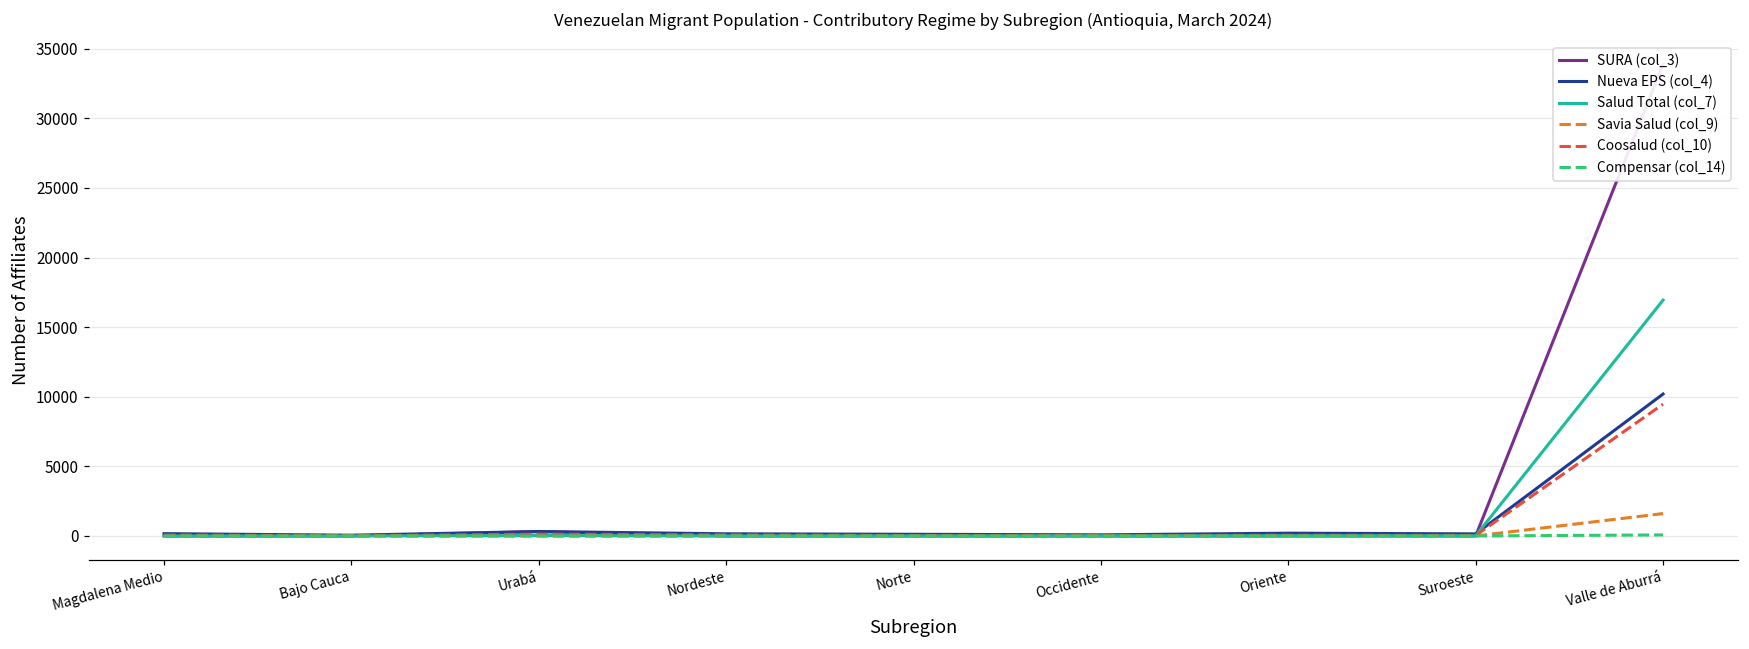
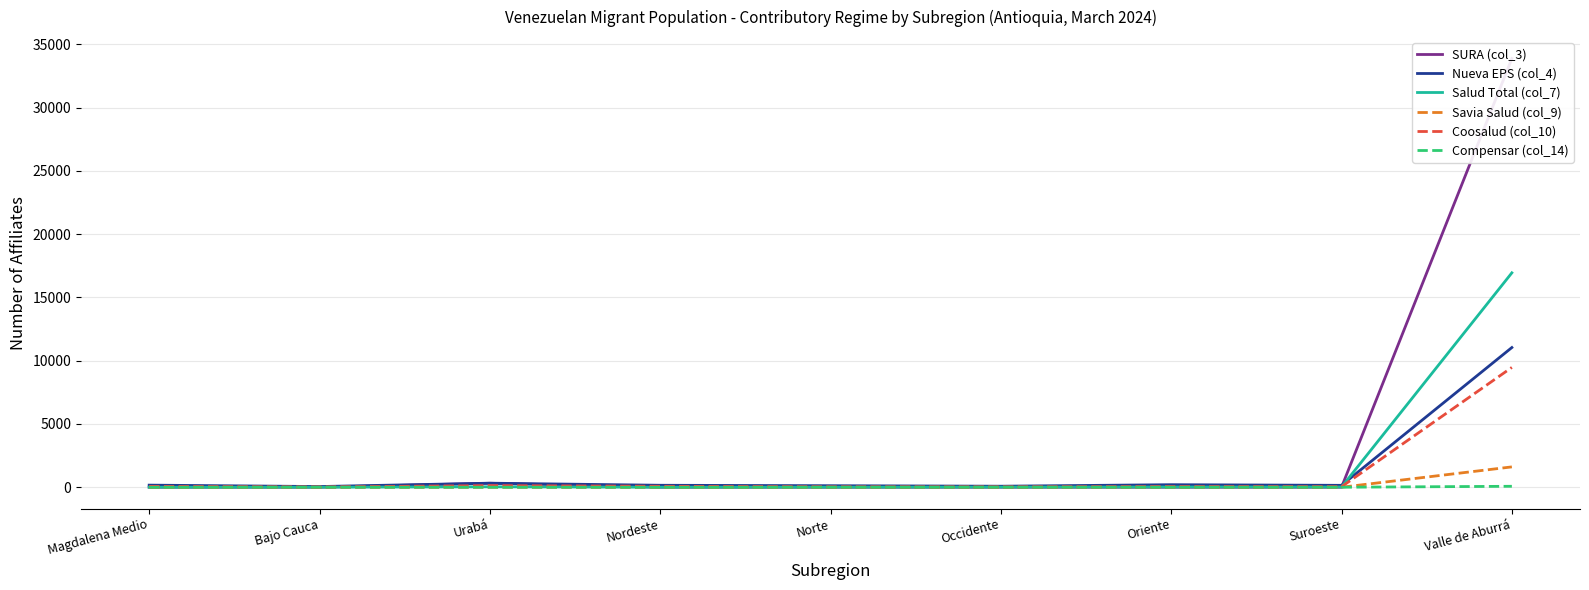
Nueva EPS (col_4), Valle de Aburrá: 10200 -> 11000
